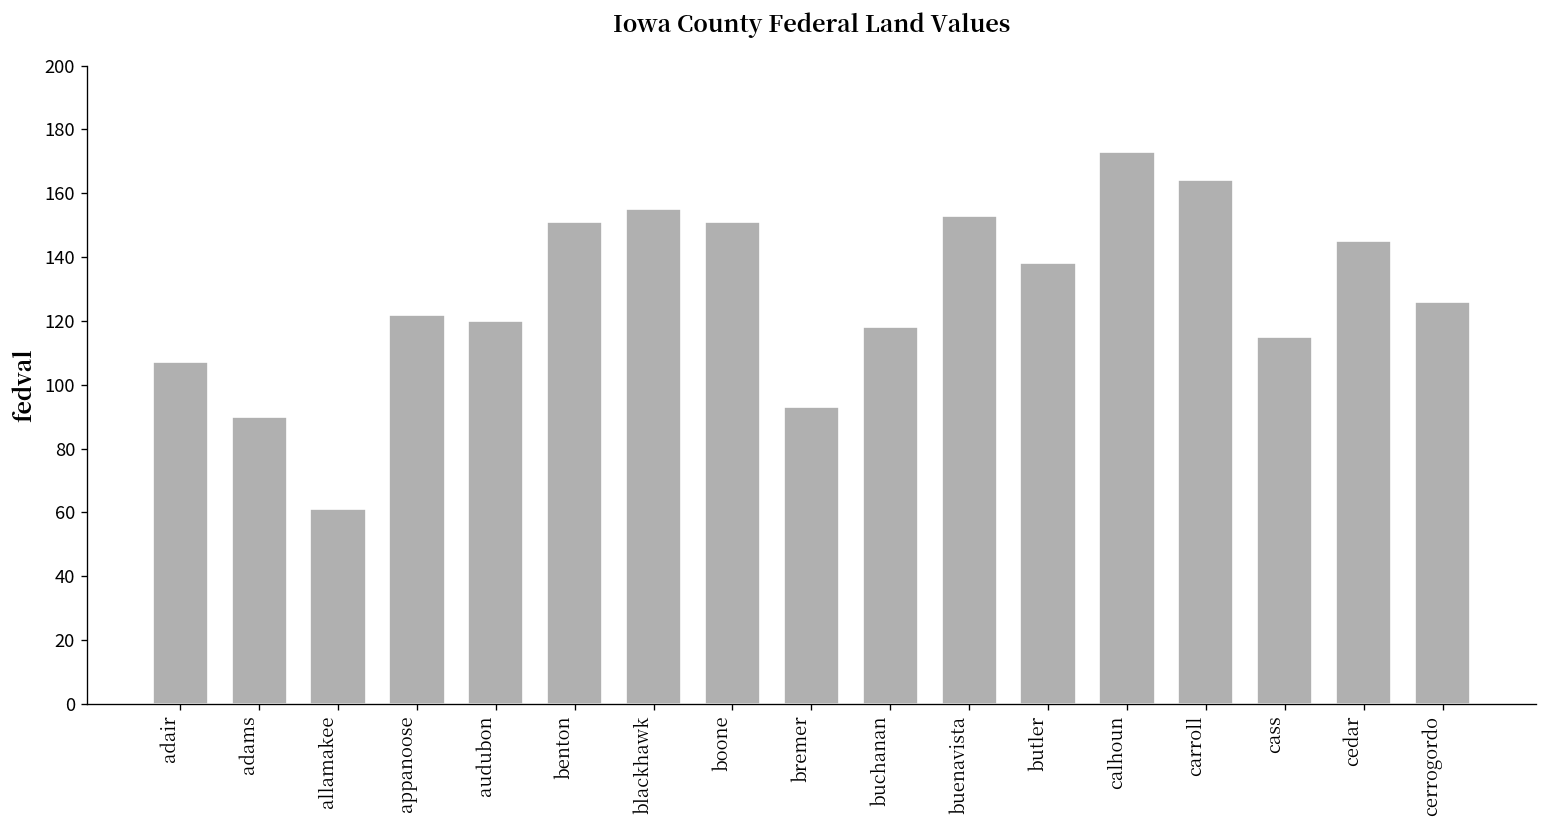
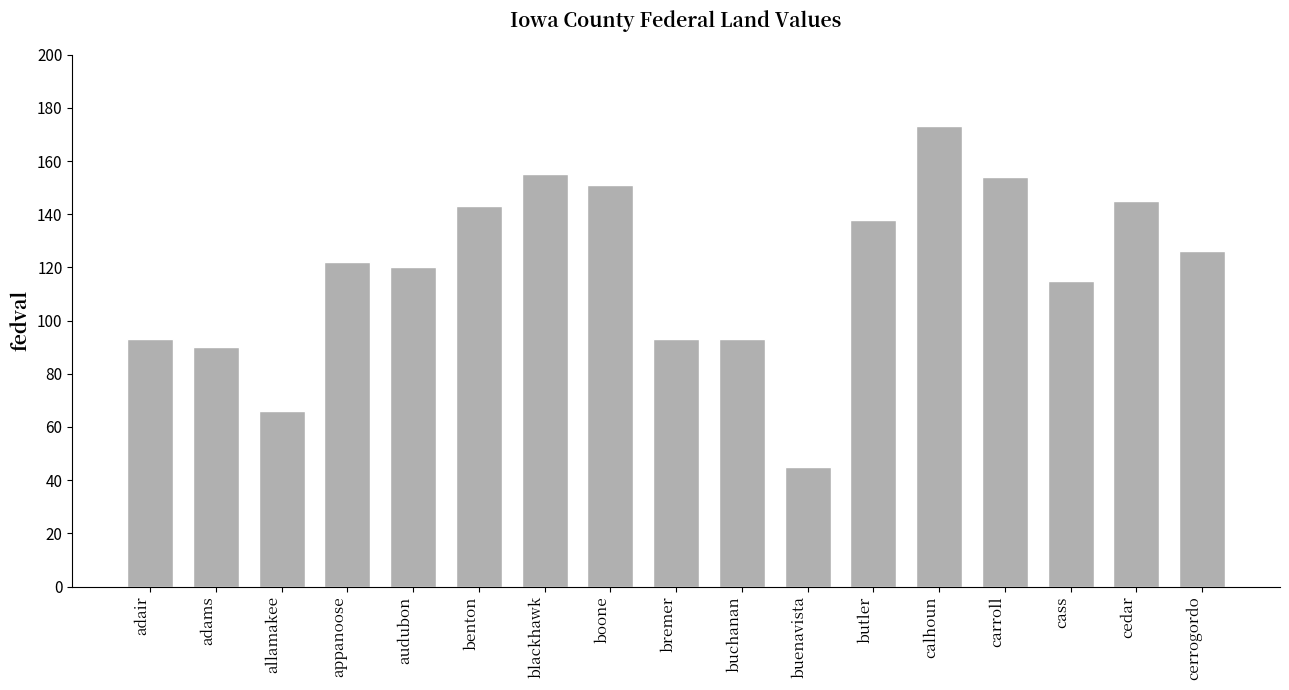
adair: 107 -> 93
allamakee: 61 -> 66
benton: 151 -> 143
buchanan: 118 -> 93
buenavista: 153 -> 45
carroll: 164 -> 154
